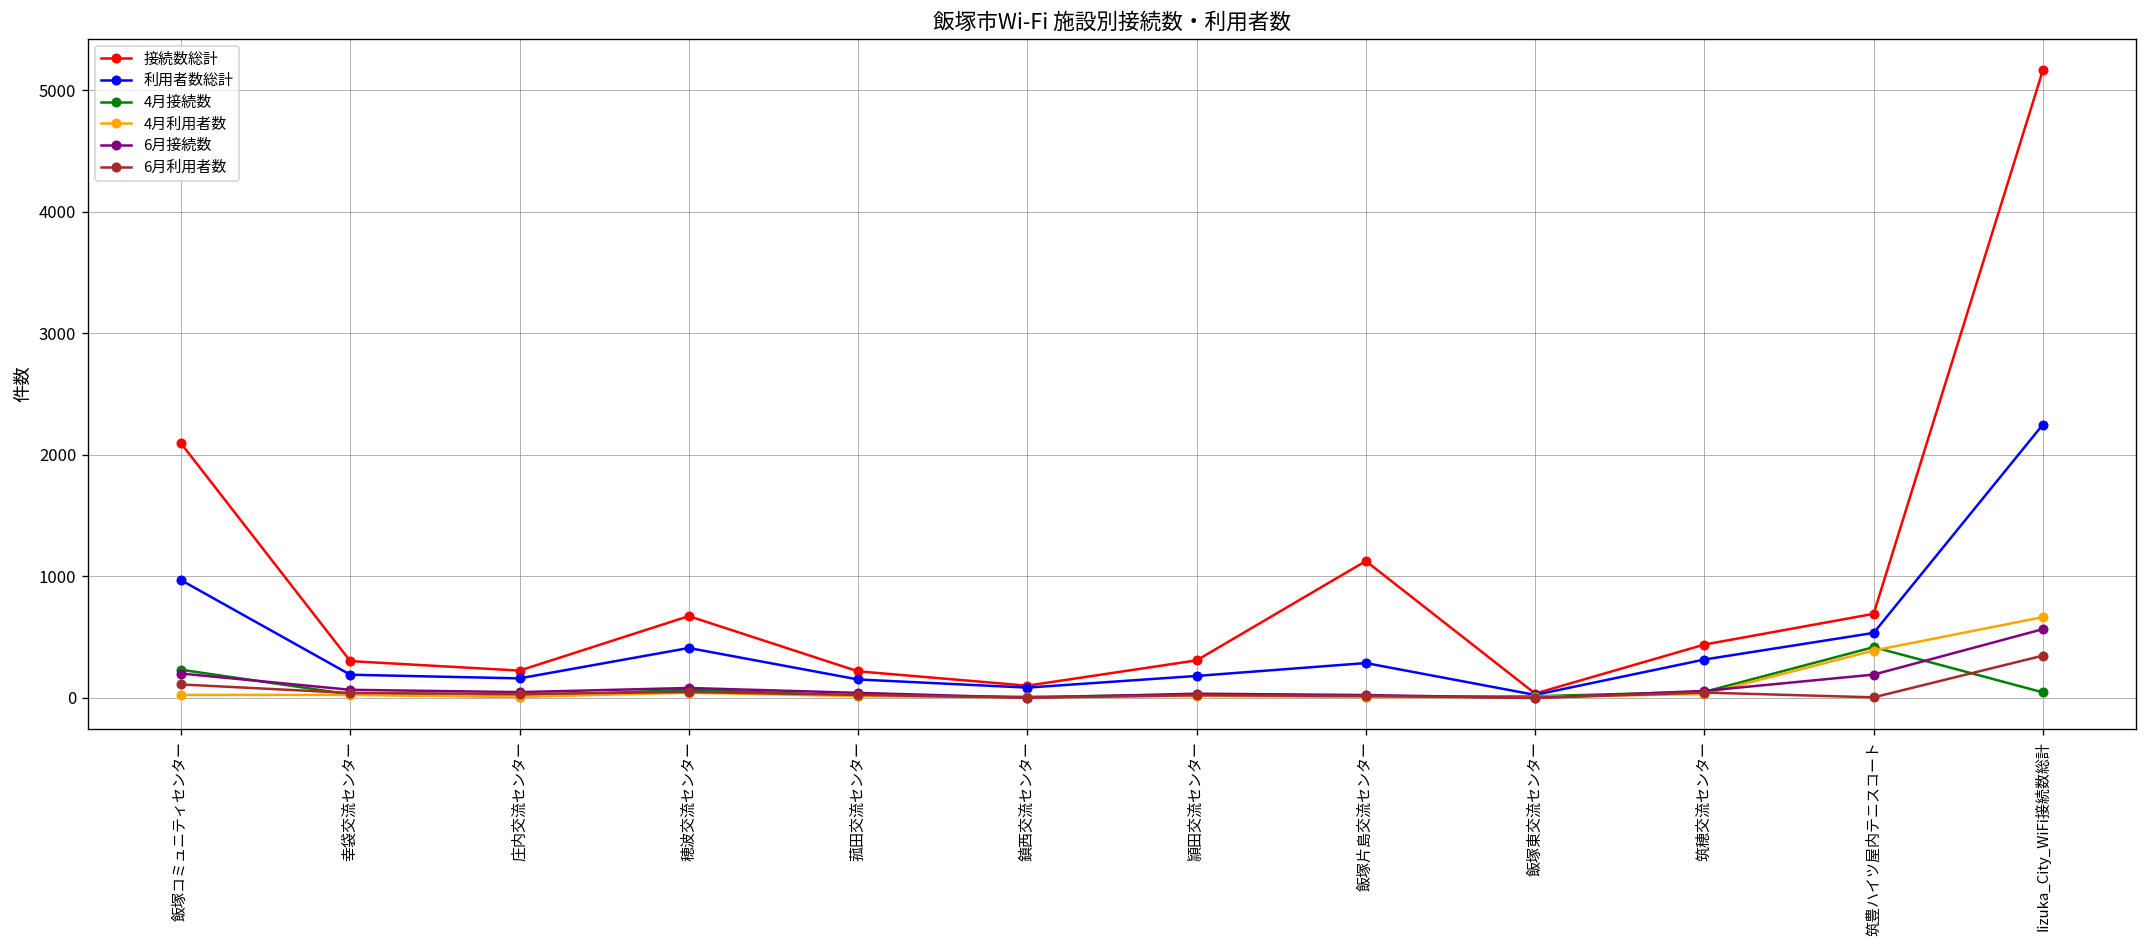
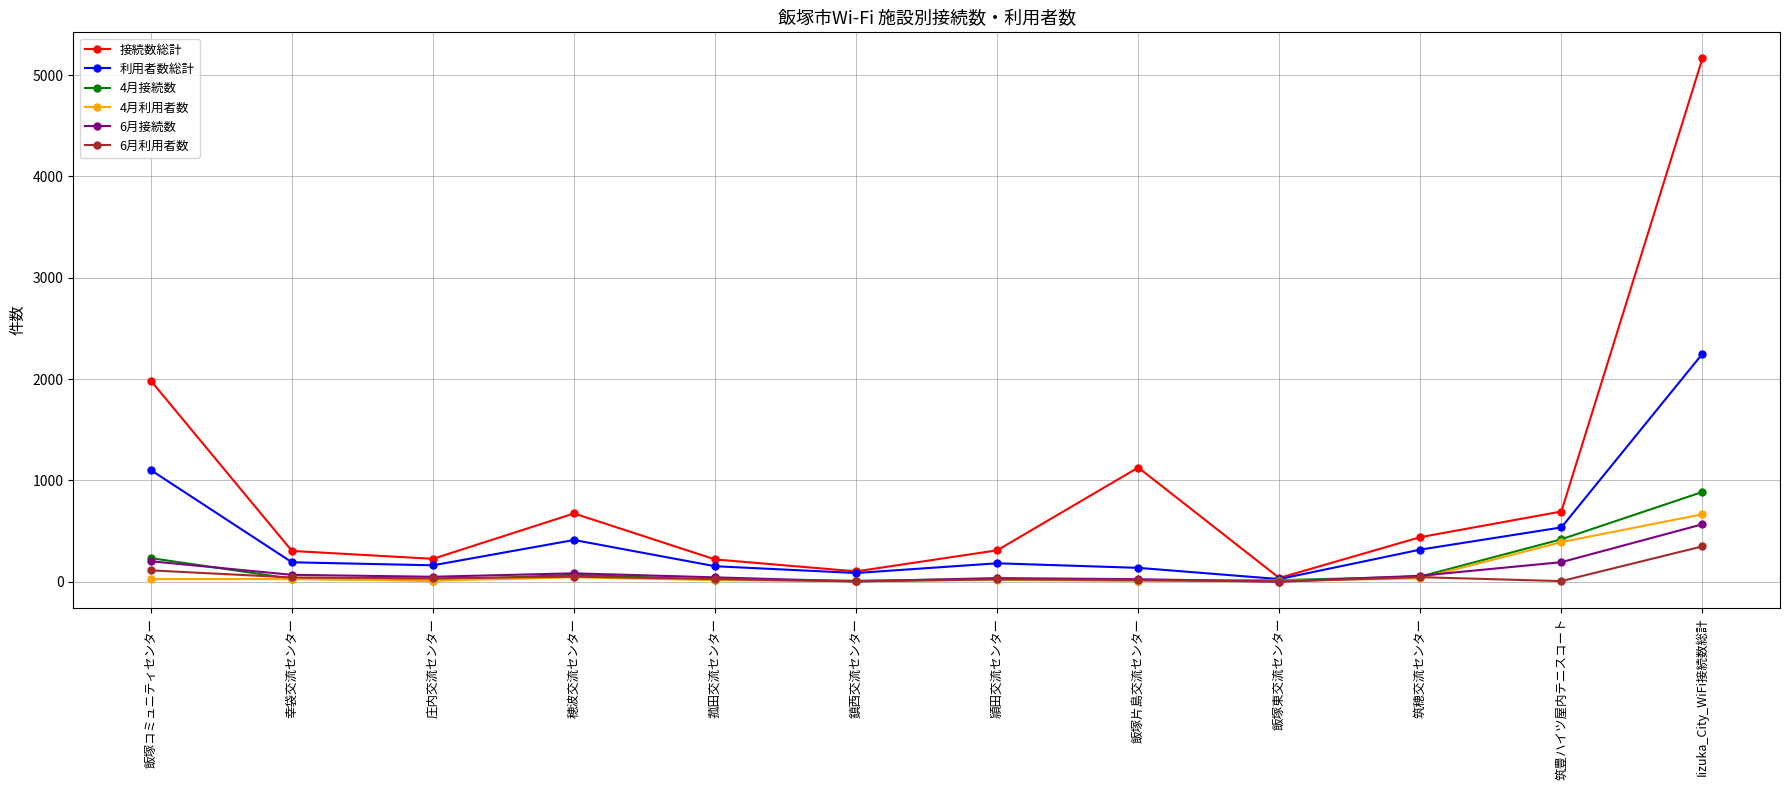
接続数総計, 飯塚コミュニティセンター: 2090 -> 1980
利用者数総計, 飯塚コミュニティセンター: 970 -> 1100
利用者数総計, 飯塚片島交流センター: 290 -> 140
4月接続数, Iizuka_City_WiFi接続数総計: 50 -> 890
